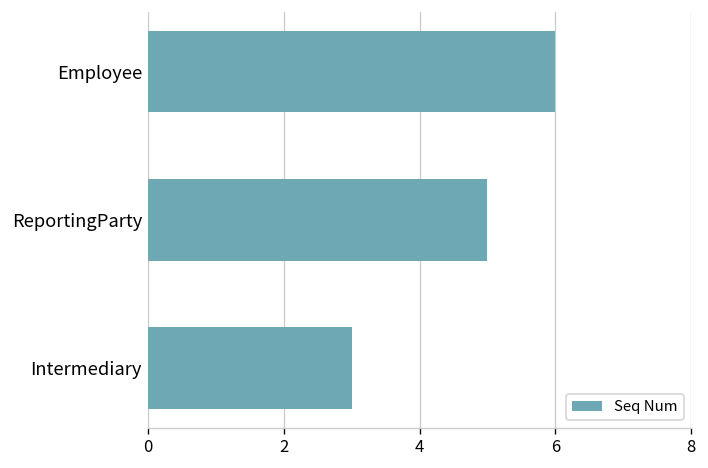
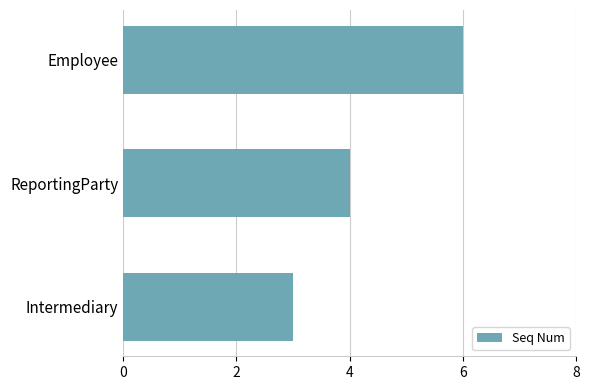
ReportingParty: 5 -> 4
